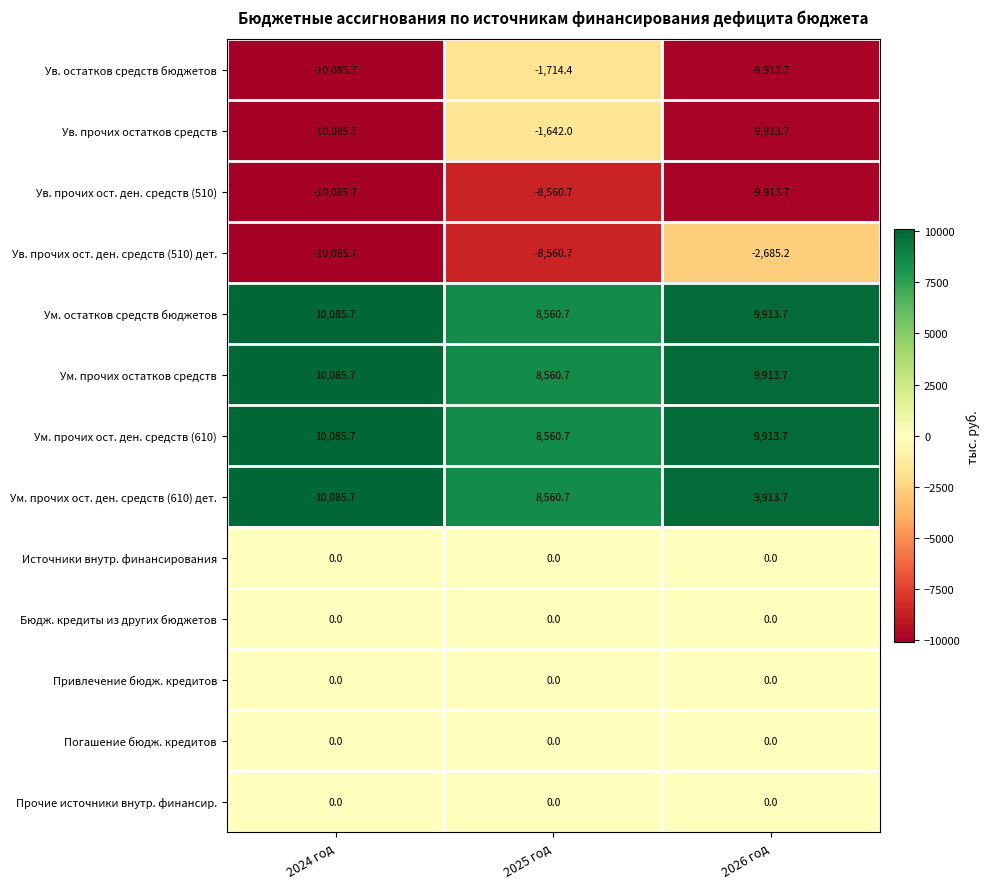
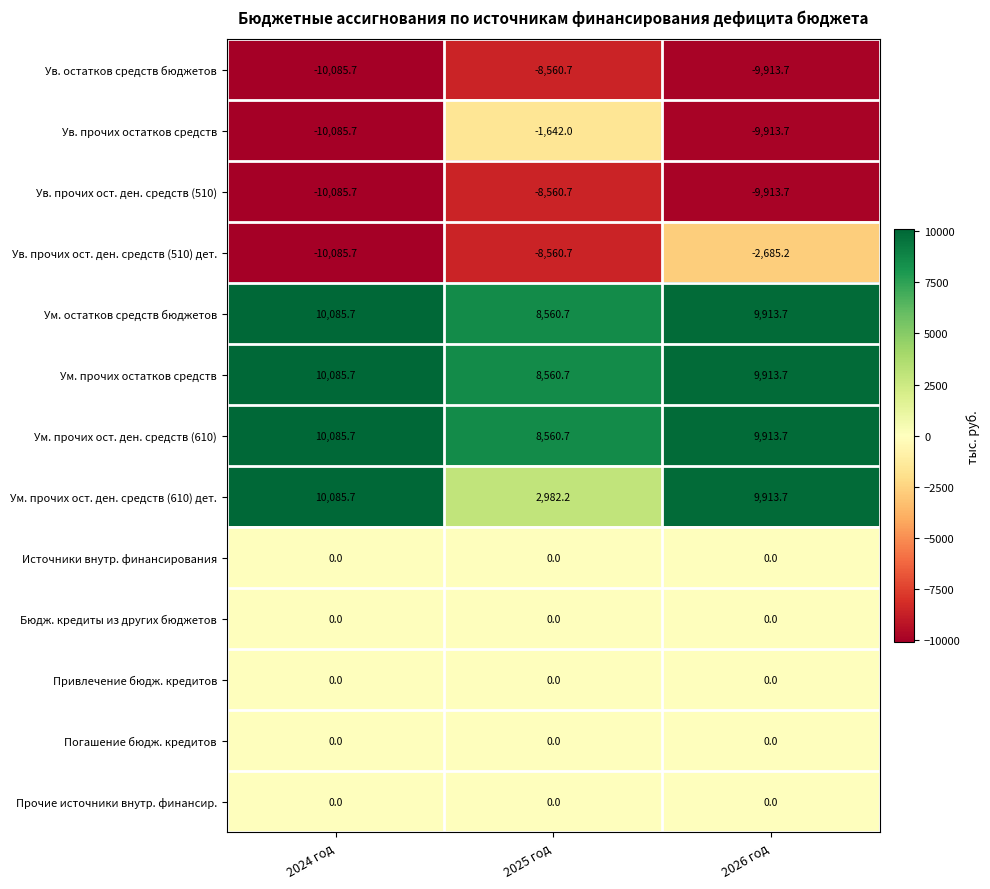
Ув. остатков средств бюджетов, 2025 год: -1,714.4 -> -8,560.7
Ум. прочих ост. ден. средств (610) дет., 2025 год: 8,560.7 -> 2,982.2
